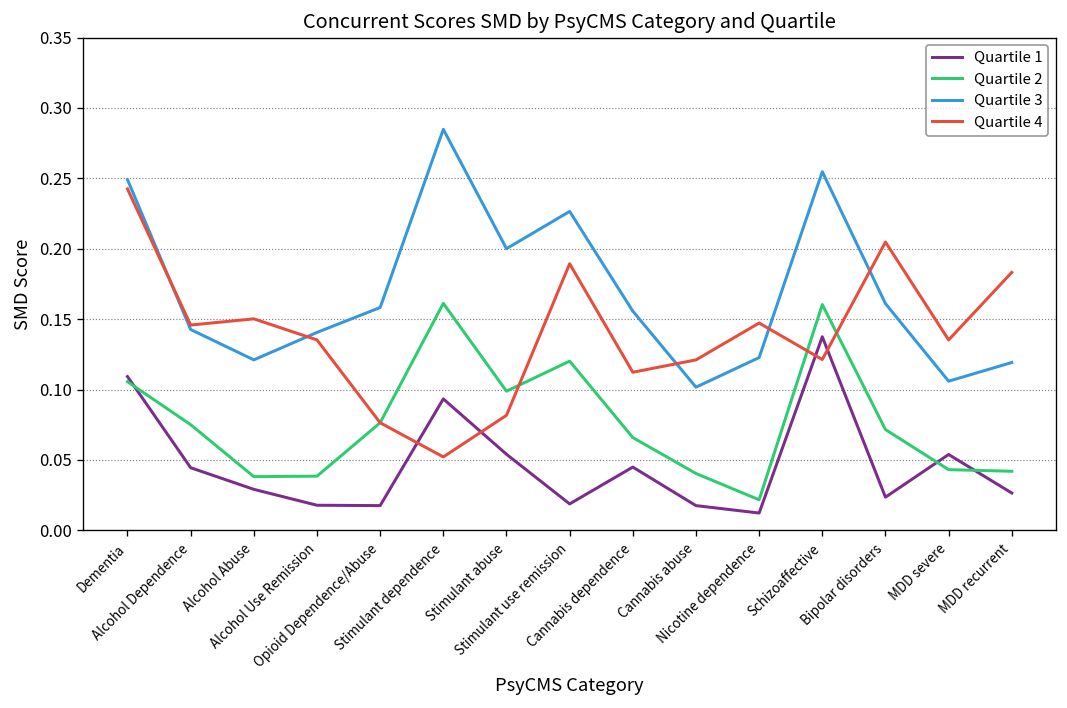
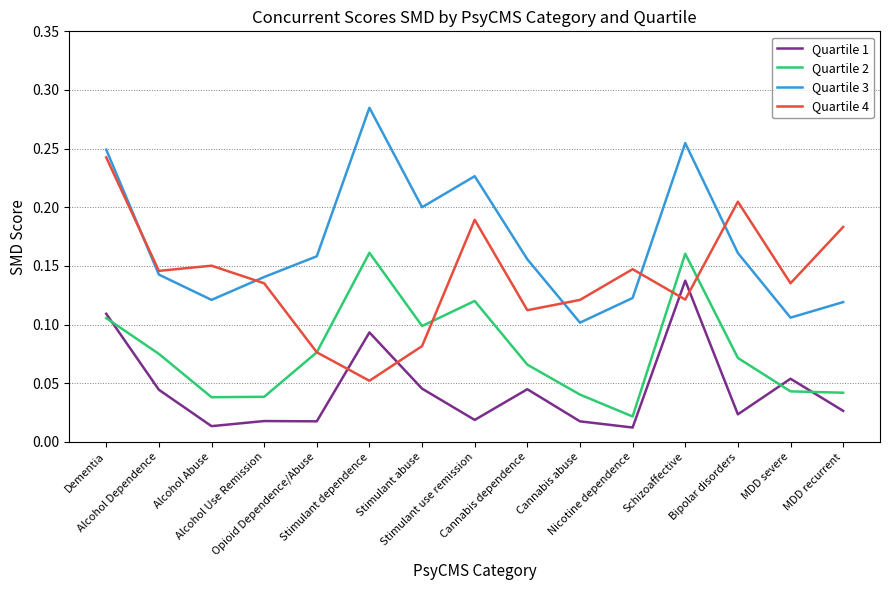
Quartile 1, Alcohol Abuse: 0.029 -> 0.013
Quartile 1, Stimulant abuse: 0.054 -> 0.045
